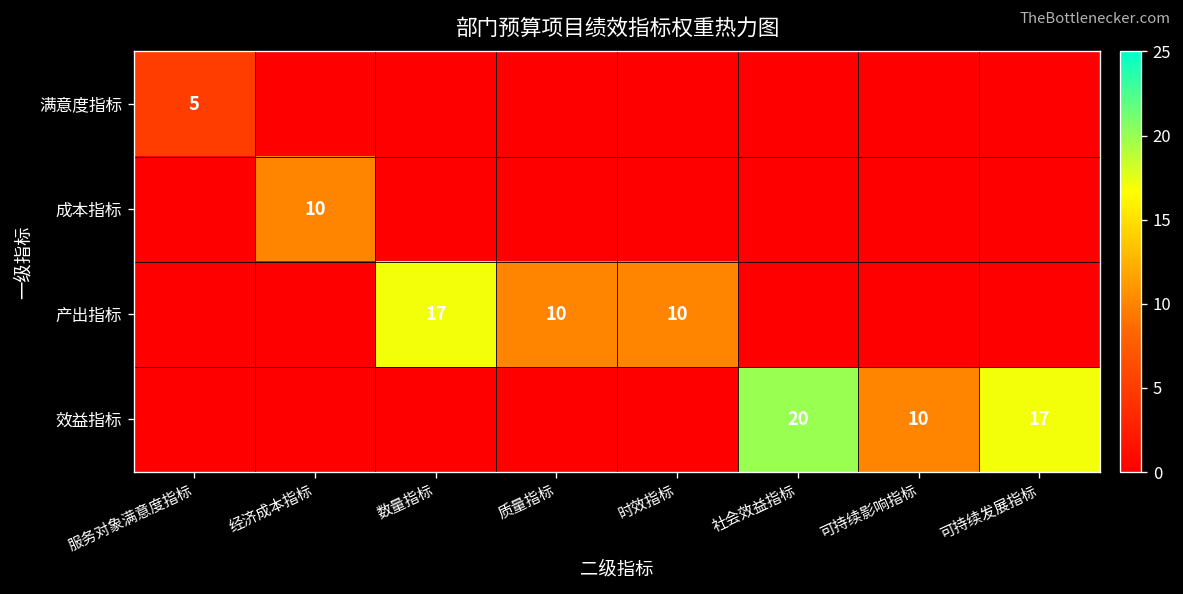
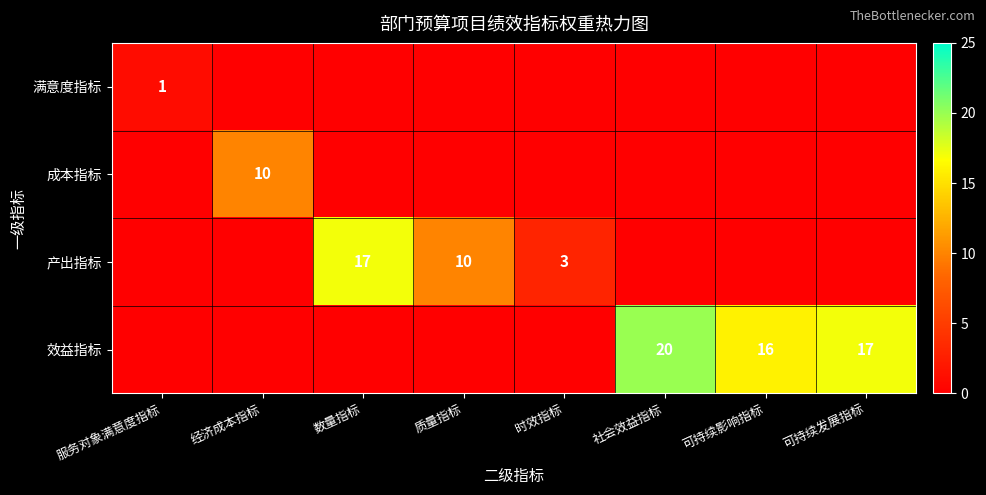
满意度指标, 服务对象满意度指标: 5 -> 1
产出指标, 时效指标: 10 -> 3
效益指标, 可持续影响指标: 10 -> 16
